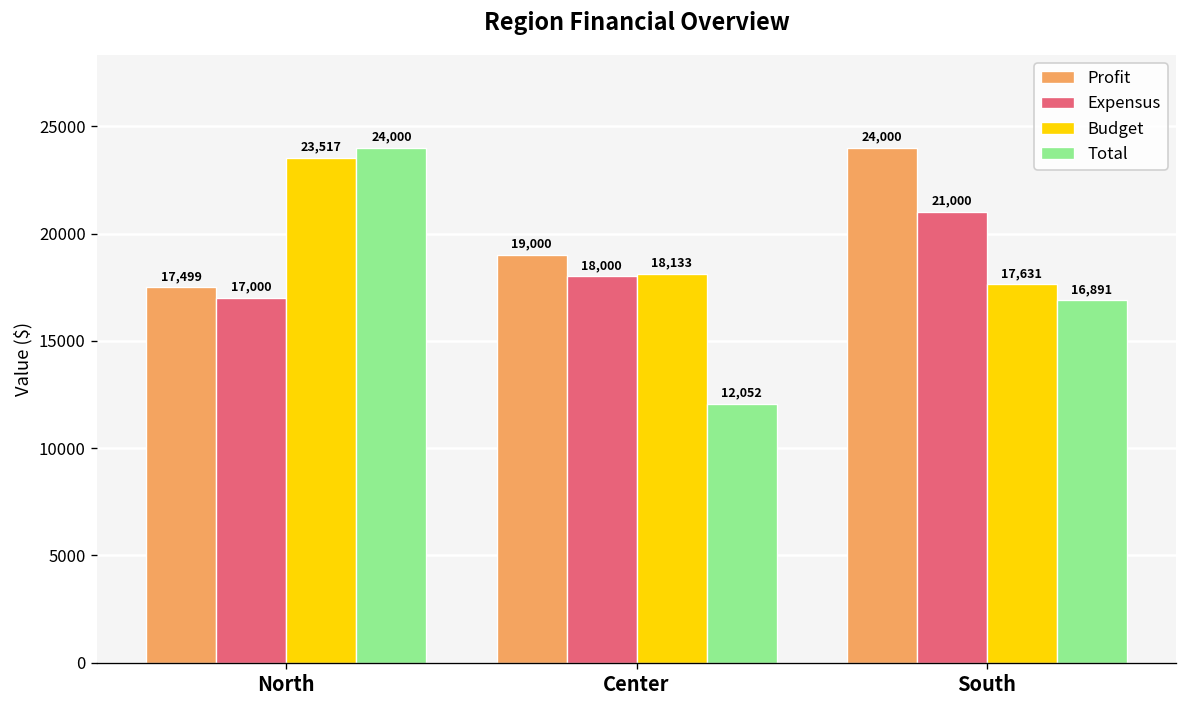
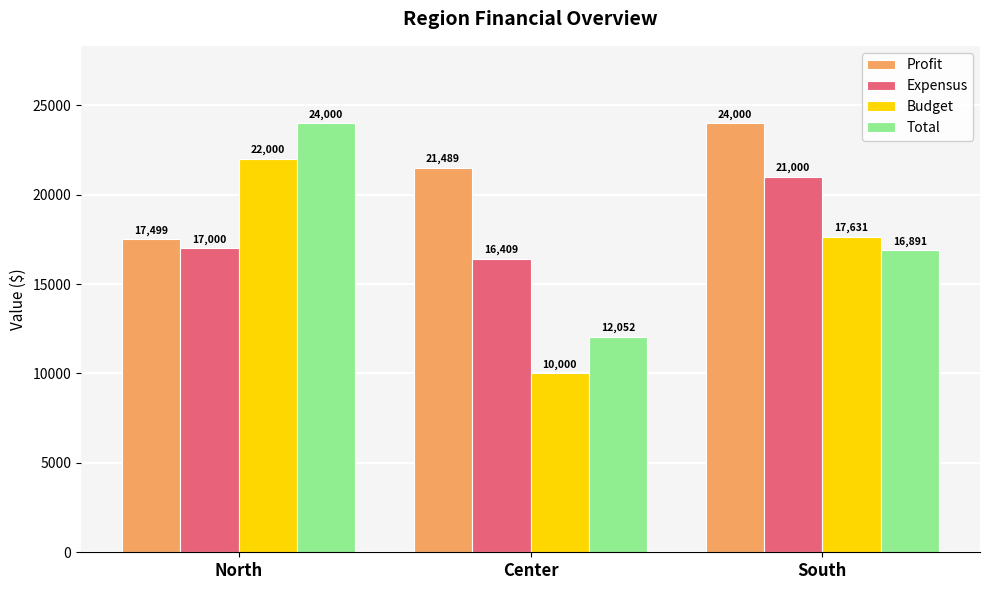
Budget, North: 23,517 -> 22,000
Profit, Center: 19,000 -> 21,489
Expensus, Center: 18,000 -> 16,409
Budget, Center: 18,133 -> 10,000
